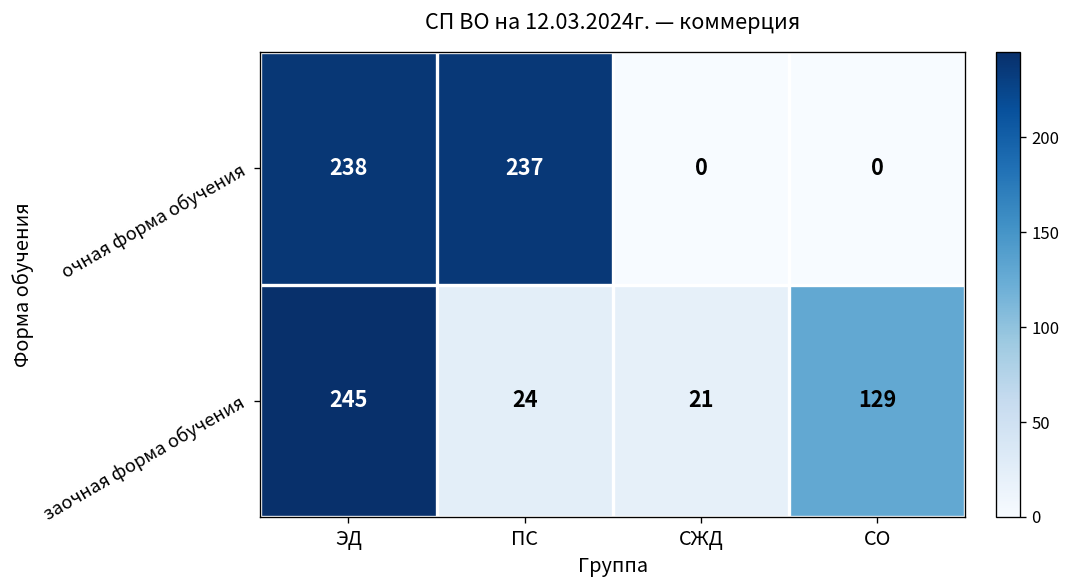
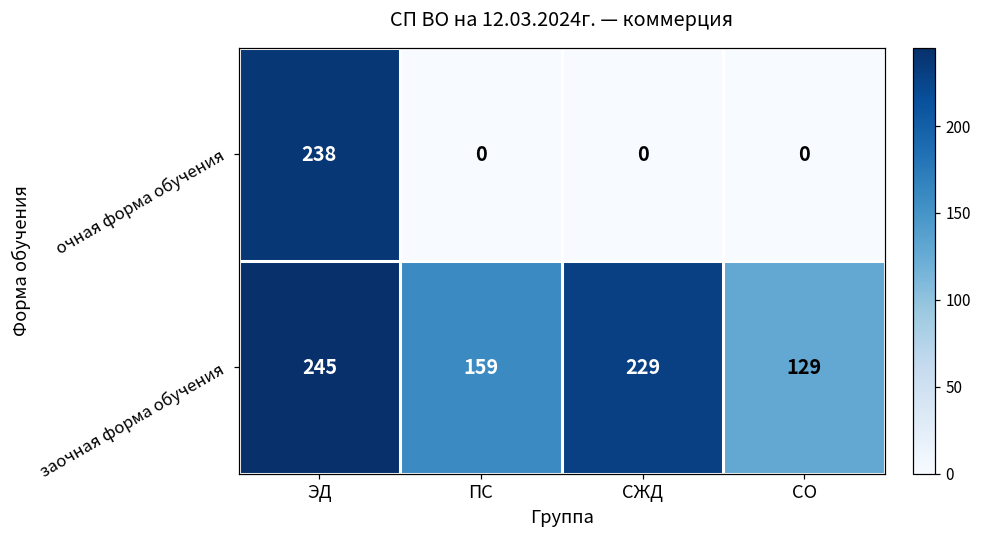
очная форма обучения, ПС: 237 -> 0
заочная форма обучения, ПС: 24 -> 159
заочная форма обучения, СЖД: 21 -> 229
